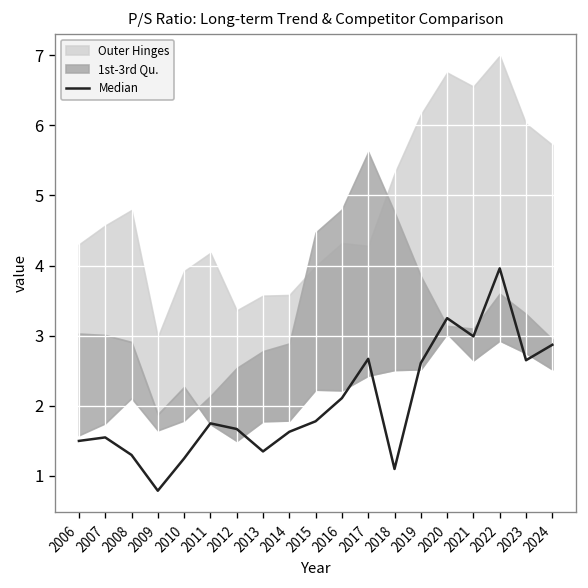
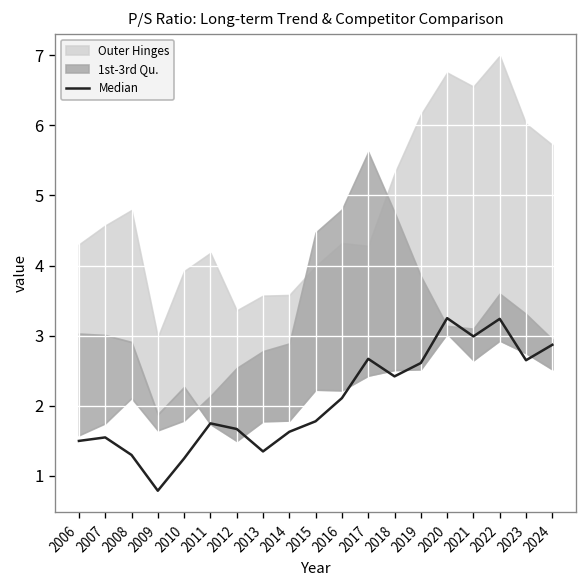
Median, 2018: 1.1 -> 2.4
Median, 2022: 4.0 -> 3.2
